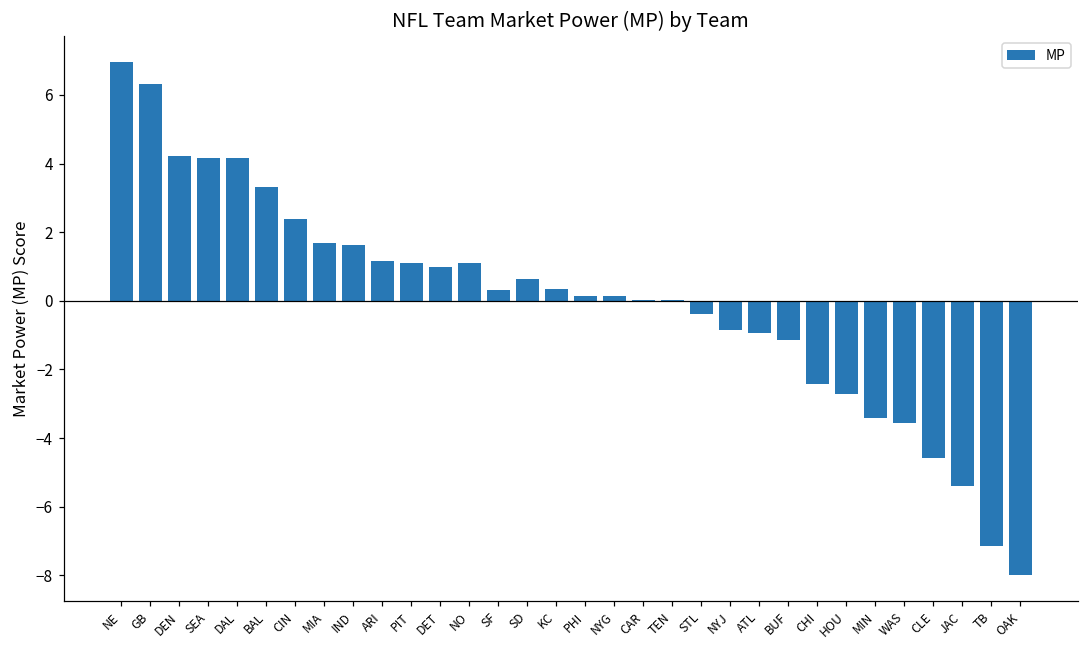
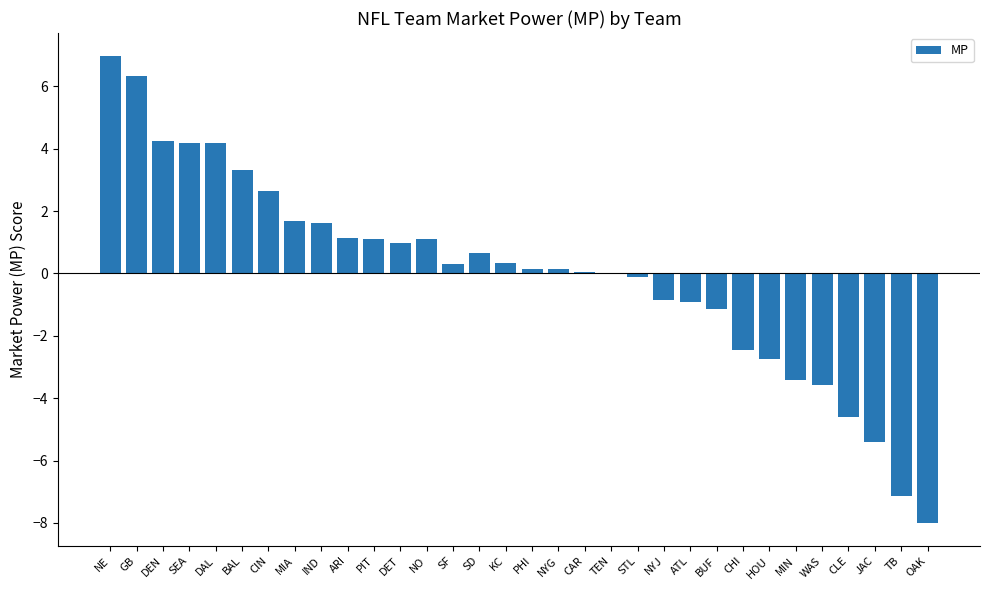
CIN: 2.4 -> 2.7
STL: -0.4 -> -0.1
